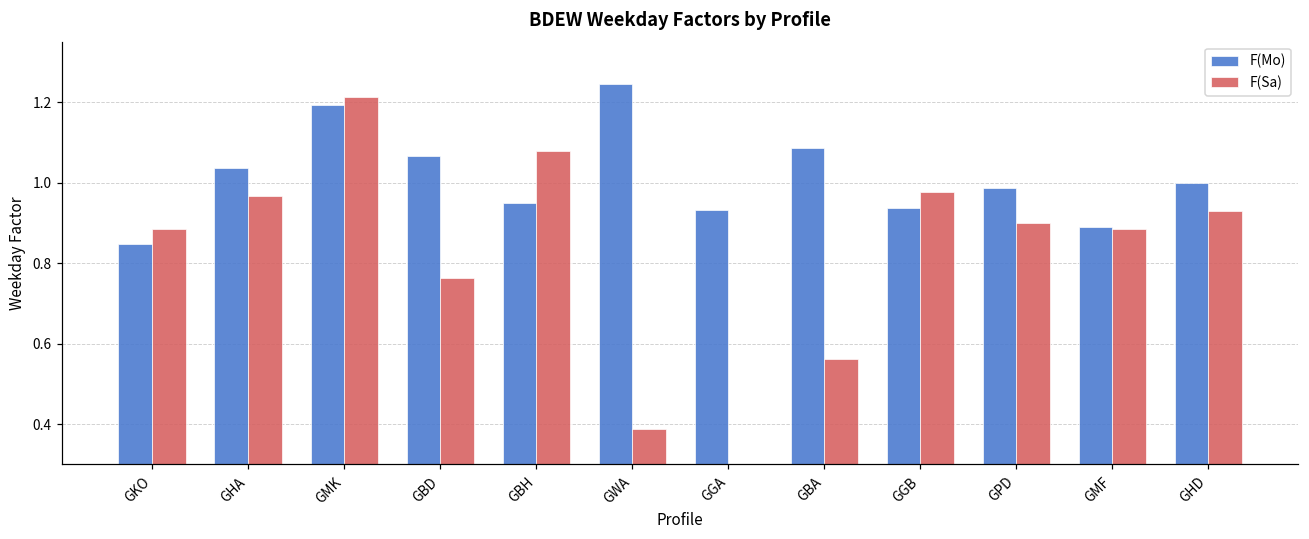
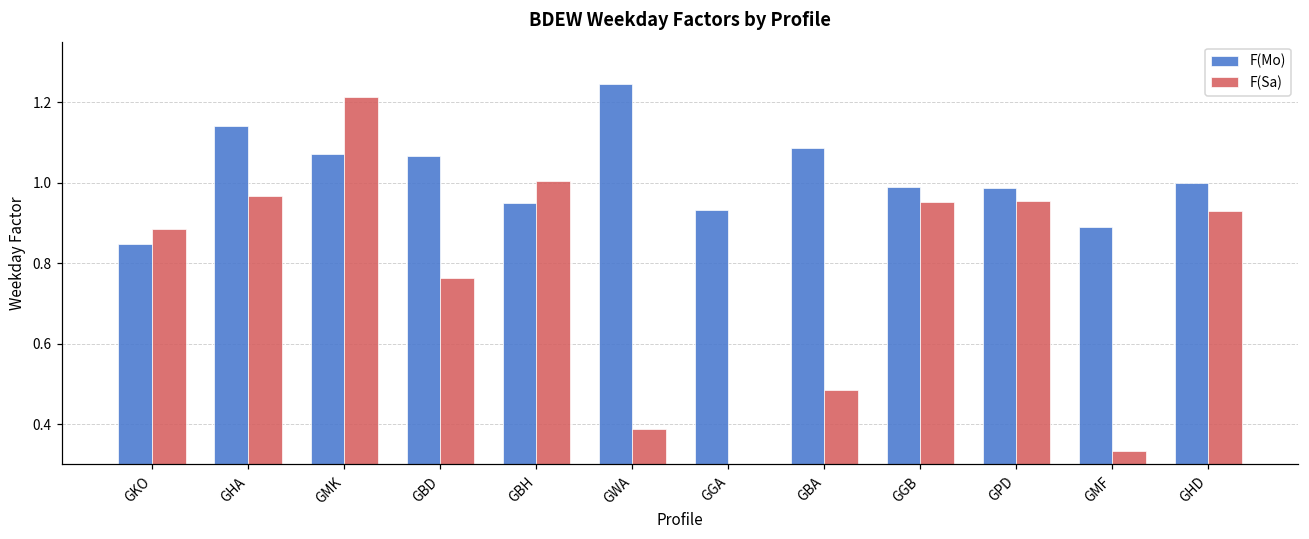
F(Mo), GHA: 1.04 -> 1.14
F(Mo), GMK: 1.19 -> 1.07
F(Sa), GBH: 1.08 -> 1.00
F(Sa), GBA: 0.56 -> 0.49
F(Mo), GGB: 0.94 -> 0.99
F(Sa), GGB: 0.98 -> 0.95
F(Sa), GPD: 0.90 -> 0.96
F(Sa), GMF: 0.89 -> 0.33
